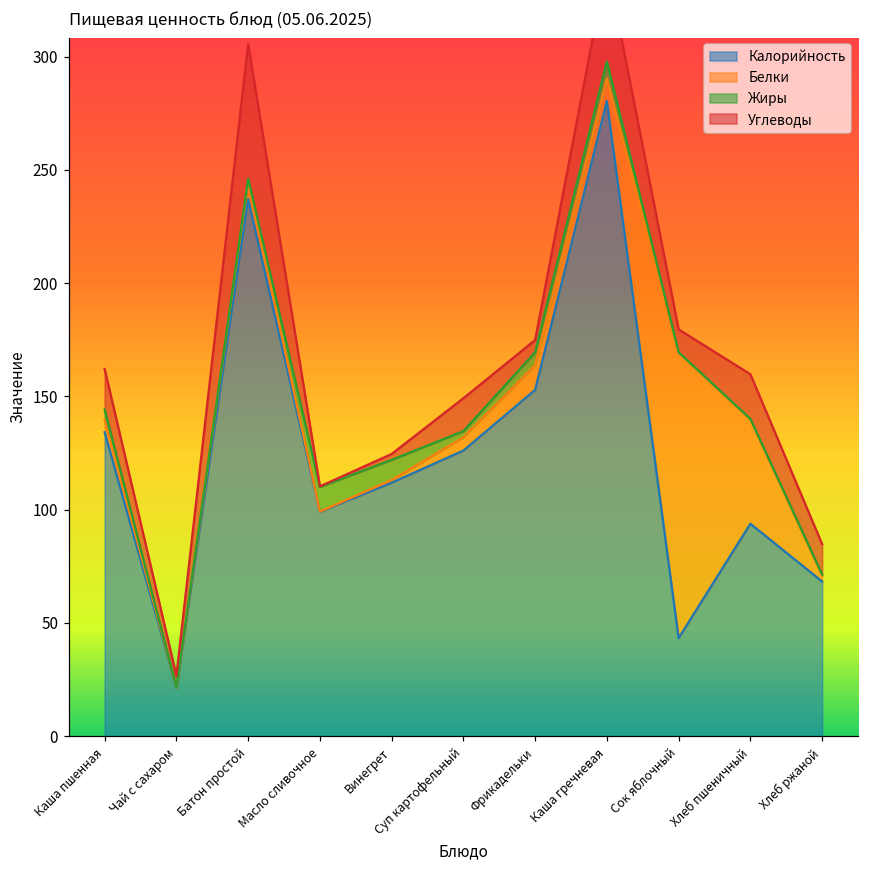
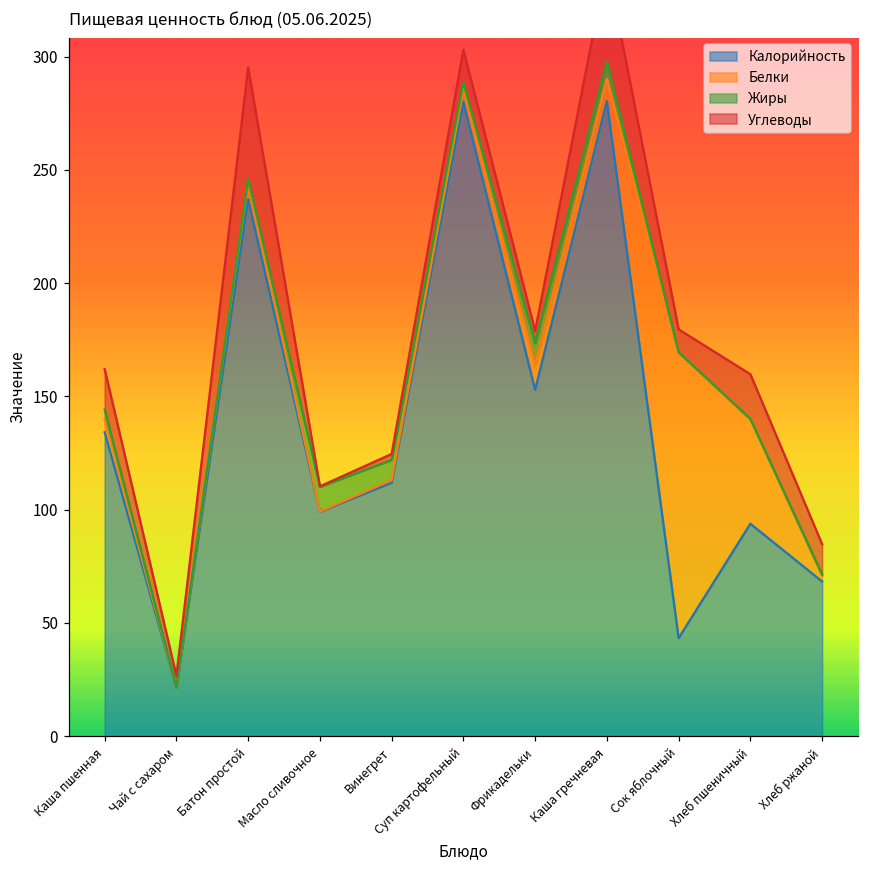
Углеводы, Батон простой: 60 -> 49
Калорийность, Суп картофельный: 126 -> 280
Жиры, Фрикадельки: 6 -> 10
